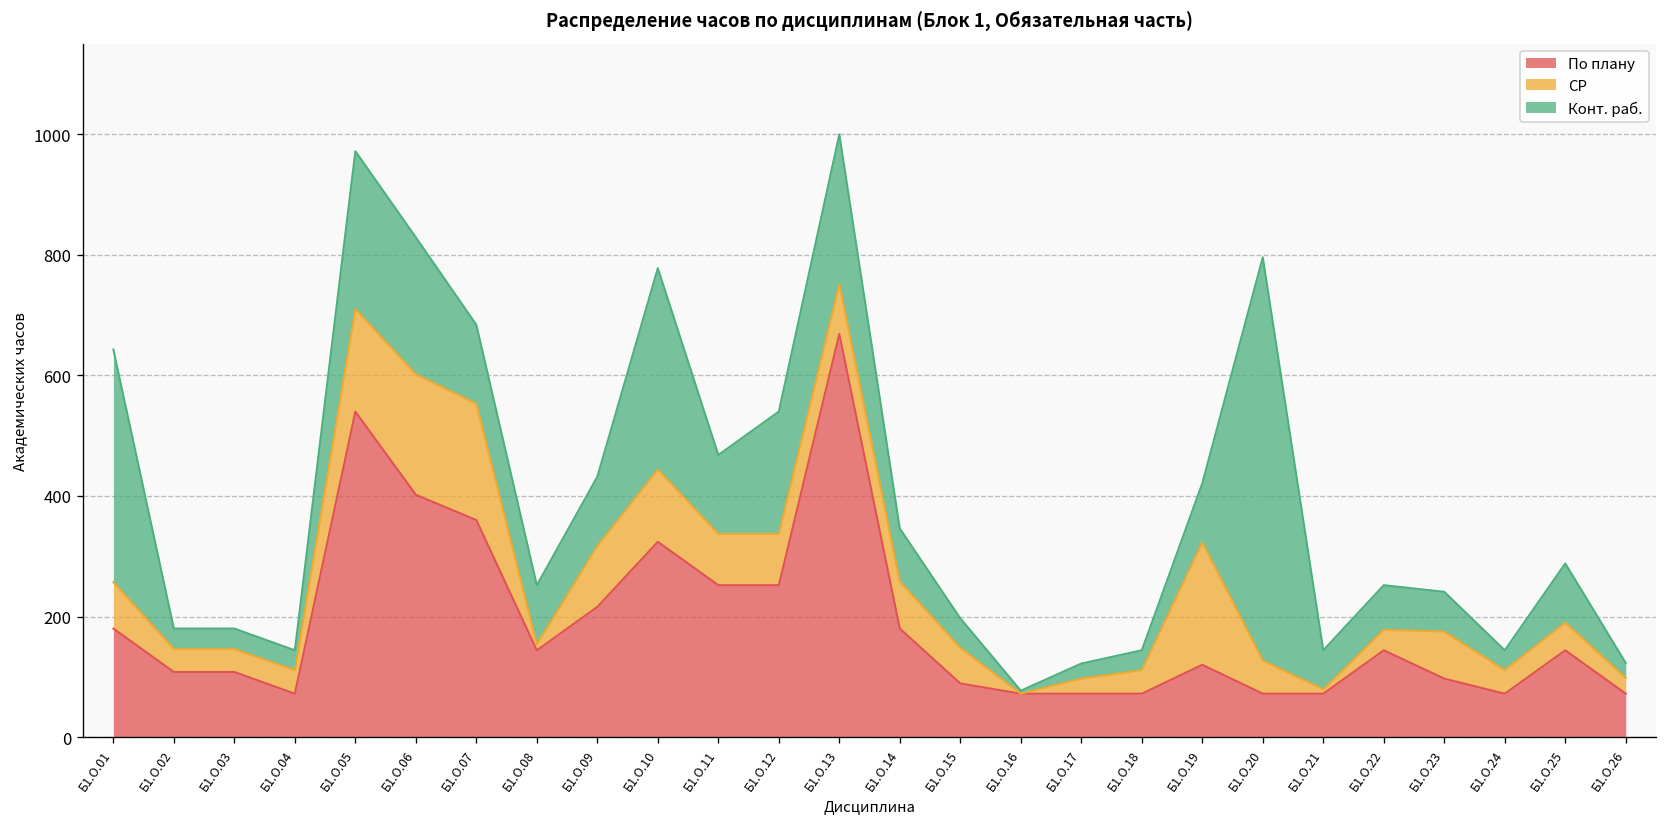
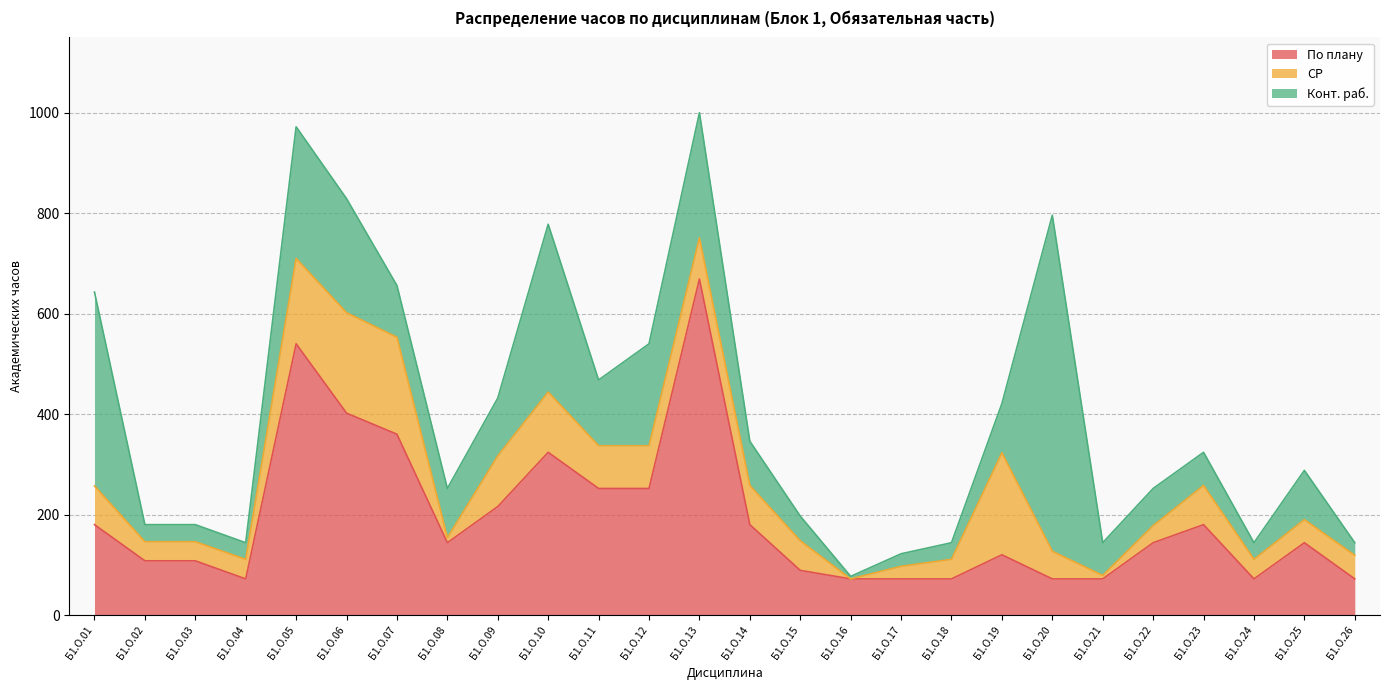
Конт. раб., Б1.О.07: 130 -> 100
По плану, Б1.О.23: 100 -> 180
СР, Б1.О.26: 30 -> 50
